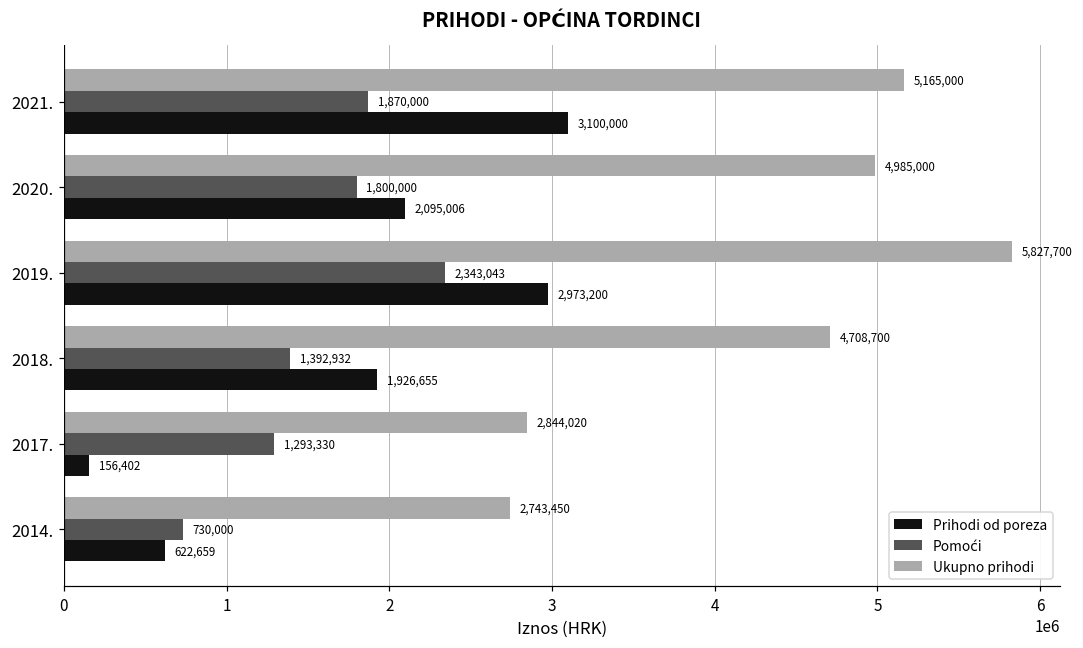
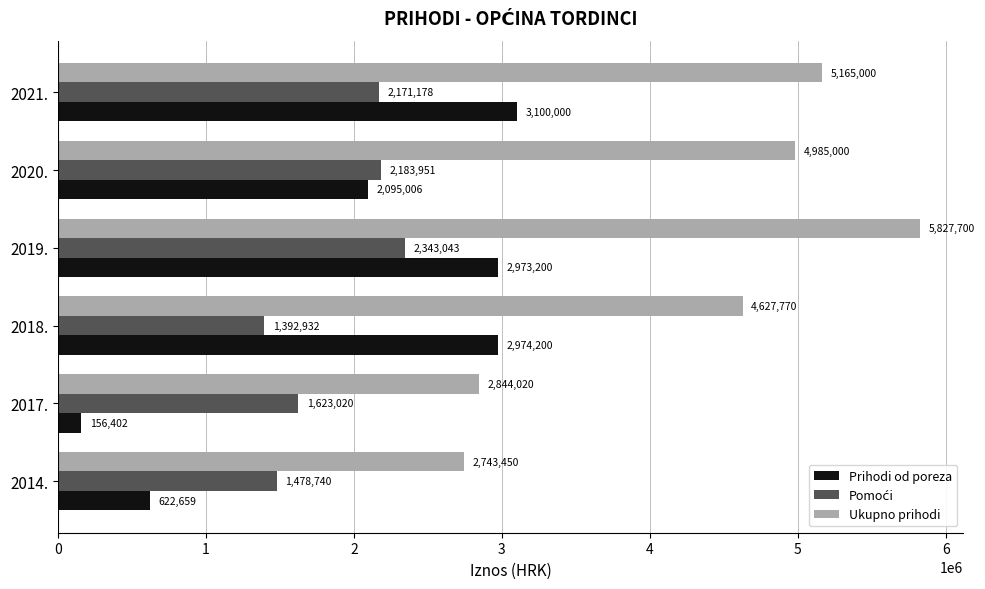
Pomoći, 2021.: 1,870,000 -> 2,171,178
Pomoći, 2020.: 1,800,000 -> 2,183,951
Ukupno prihodi, 2018.: 4,708,700 -> 4,627,770
Prihodi od poreza, 2018.: 1,926,655 -> 2,974,200
Pomoći, 2017.: 1,293,330 -> 1,623,020
Pomoći, 2014.: 730,000 -> 1,478,740
